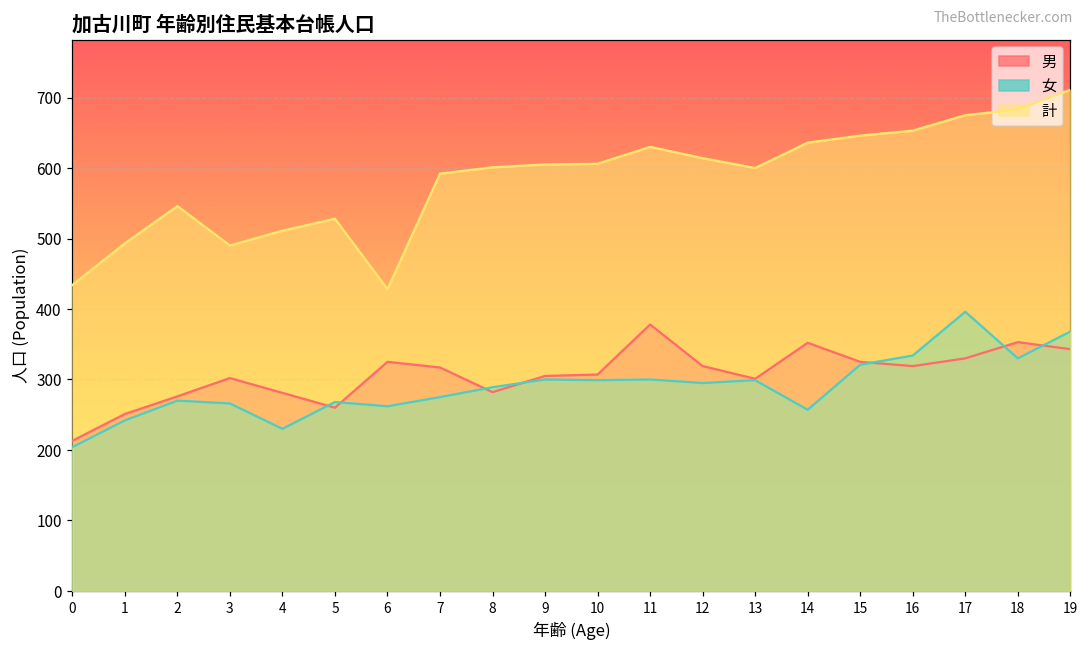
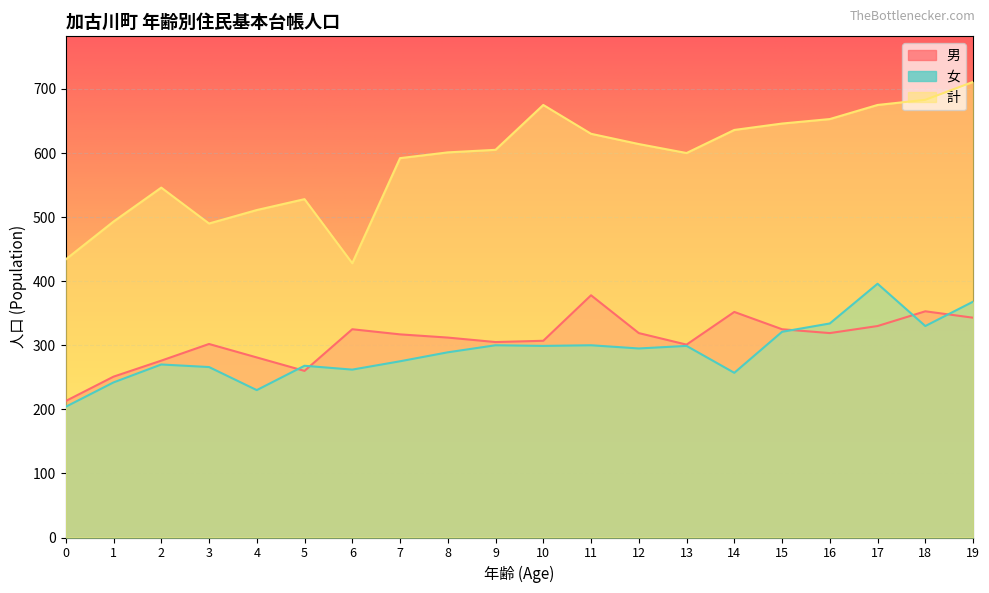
男, 8: 280 -> 310
計, 10: 610 -> 680
